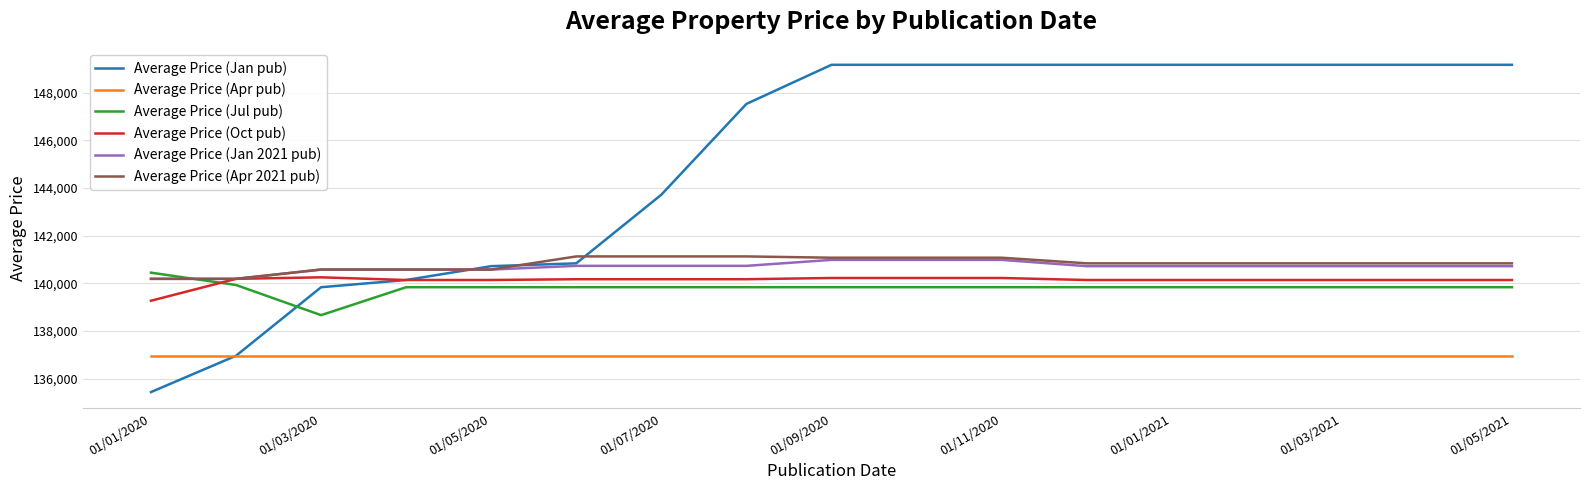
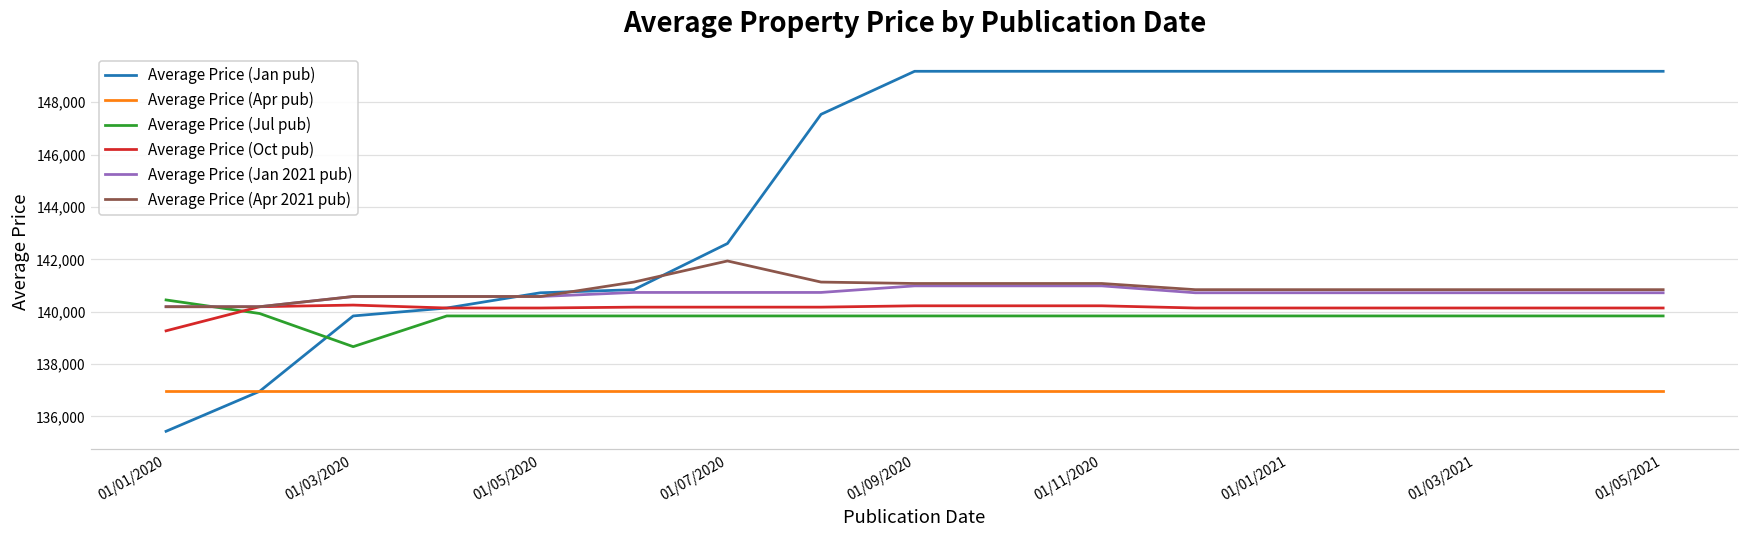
Average Price (Jan pub), 01/07/2020: 143,700 -> 142,600
Average Price (Apr 2021 pub), 01/07/2020: 141,100 -> 141,900
